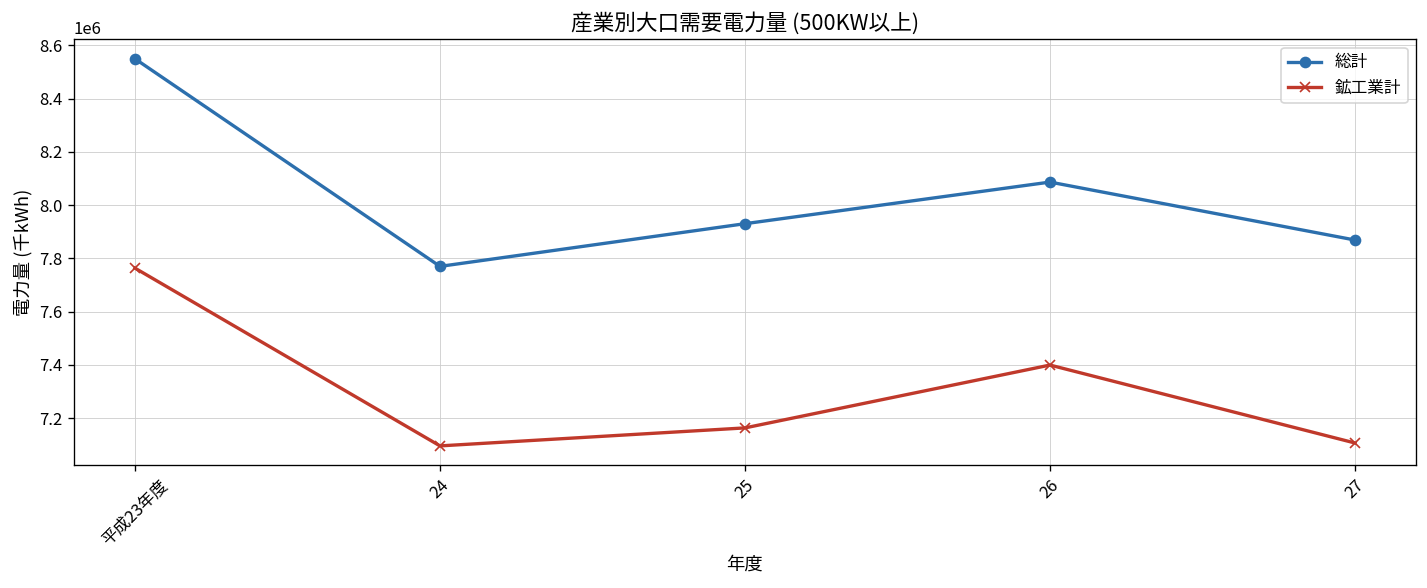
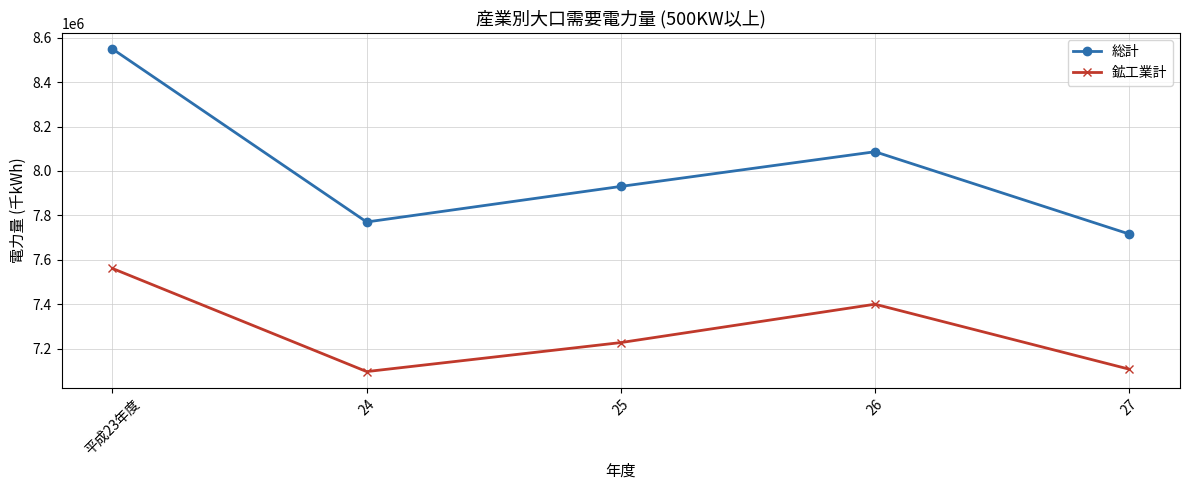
鉱工業計, 平成23年度: 7760000 -> 7560000
鉱工業計, 25: 7160000 -> 7230000
総計, 27: 7870000 -> 7720000
